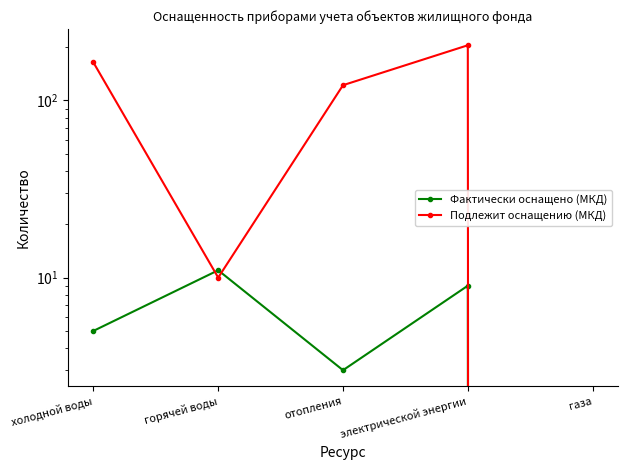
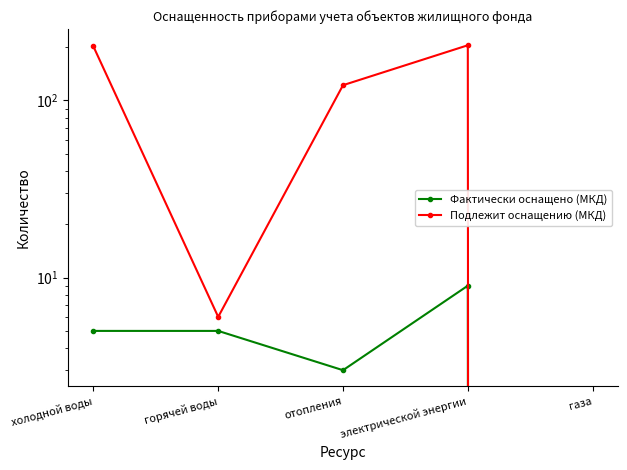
Подлежит оснащению (МКД), холодной воды: 160 -> 200
Фактически оснащено (МКД), горячей воды: 11 -> 5
Подлежит оснащению (МКД), горячей воды: 10 -> 6
